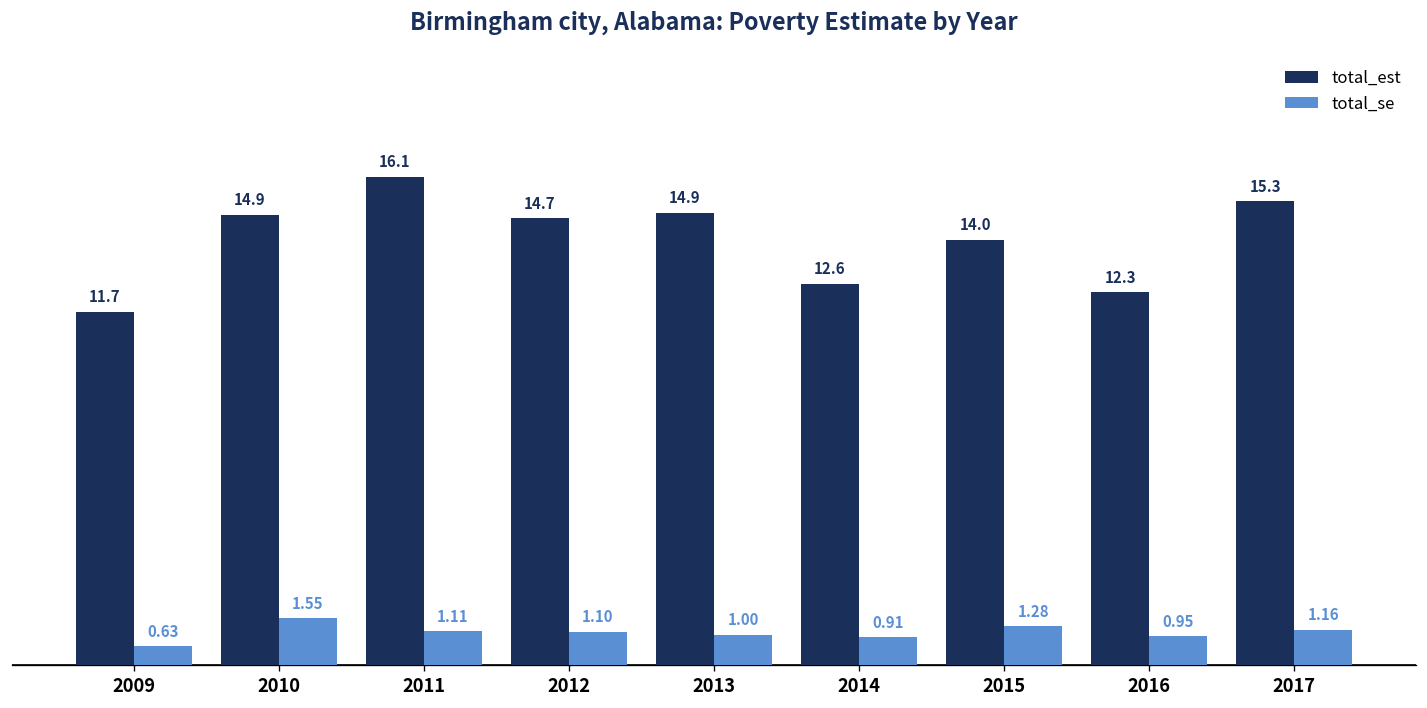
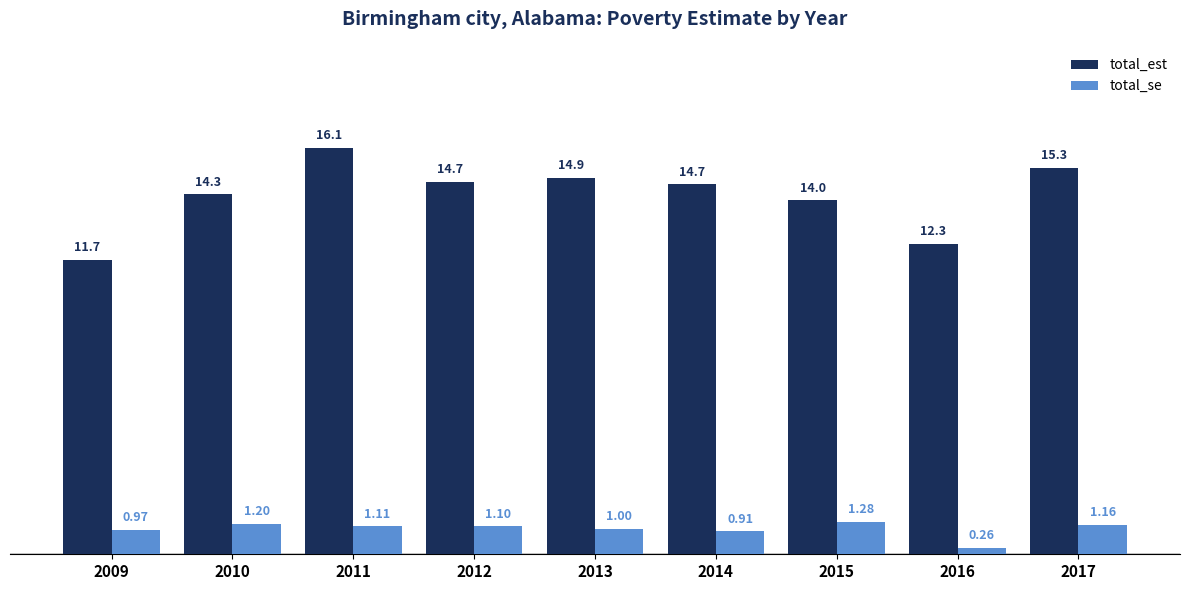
total_se, 2009: 0.63 -> 0.97
total_est, 2010: 14.9 -> 14.3
total_se, 2010: 1.55 -> 1.20
total_est, 2014: 12.6 -> 14.7
total_se, 2016: 0.95 -> 0.26
